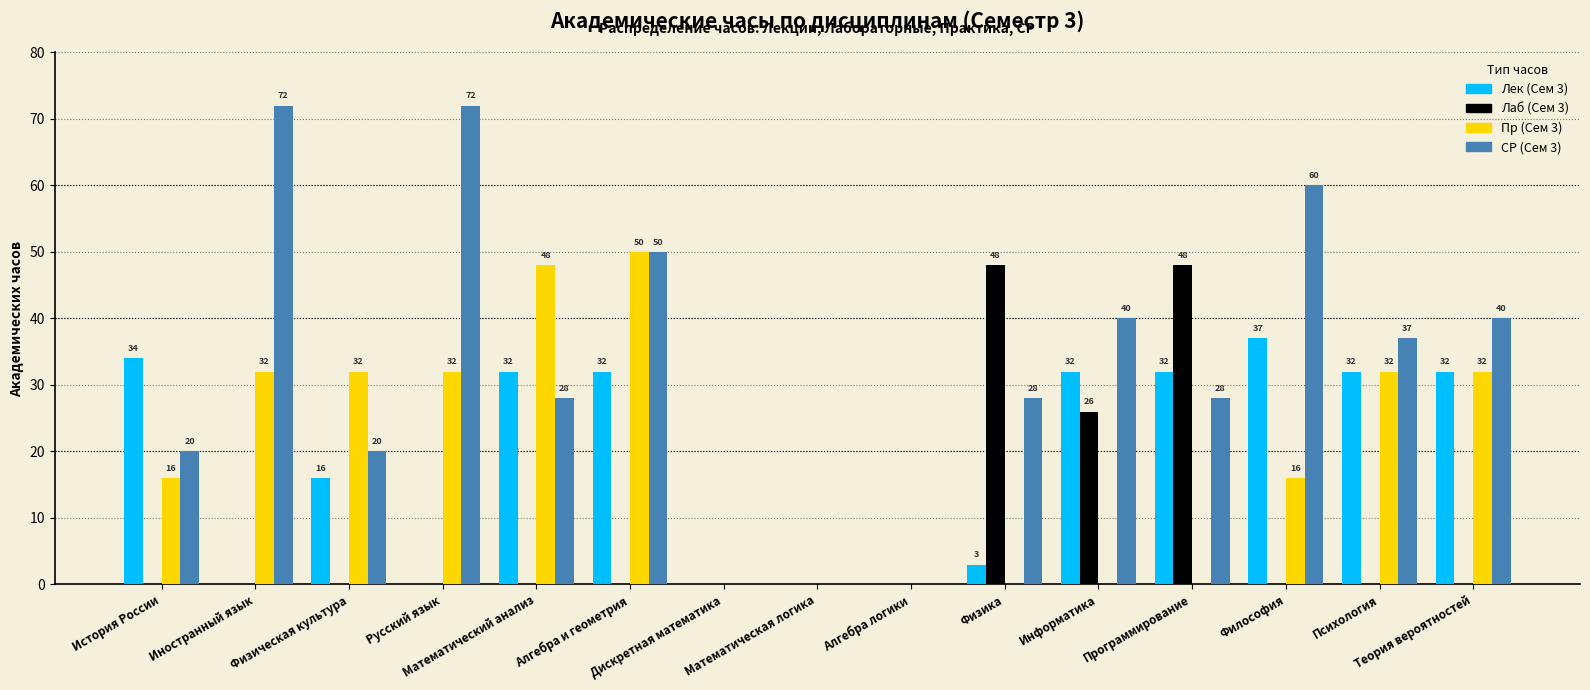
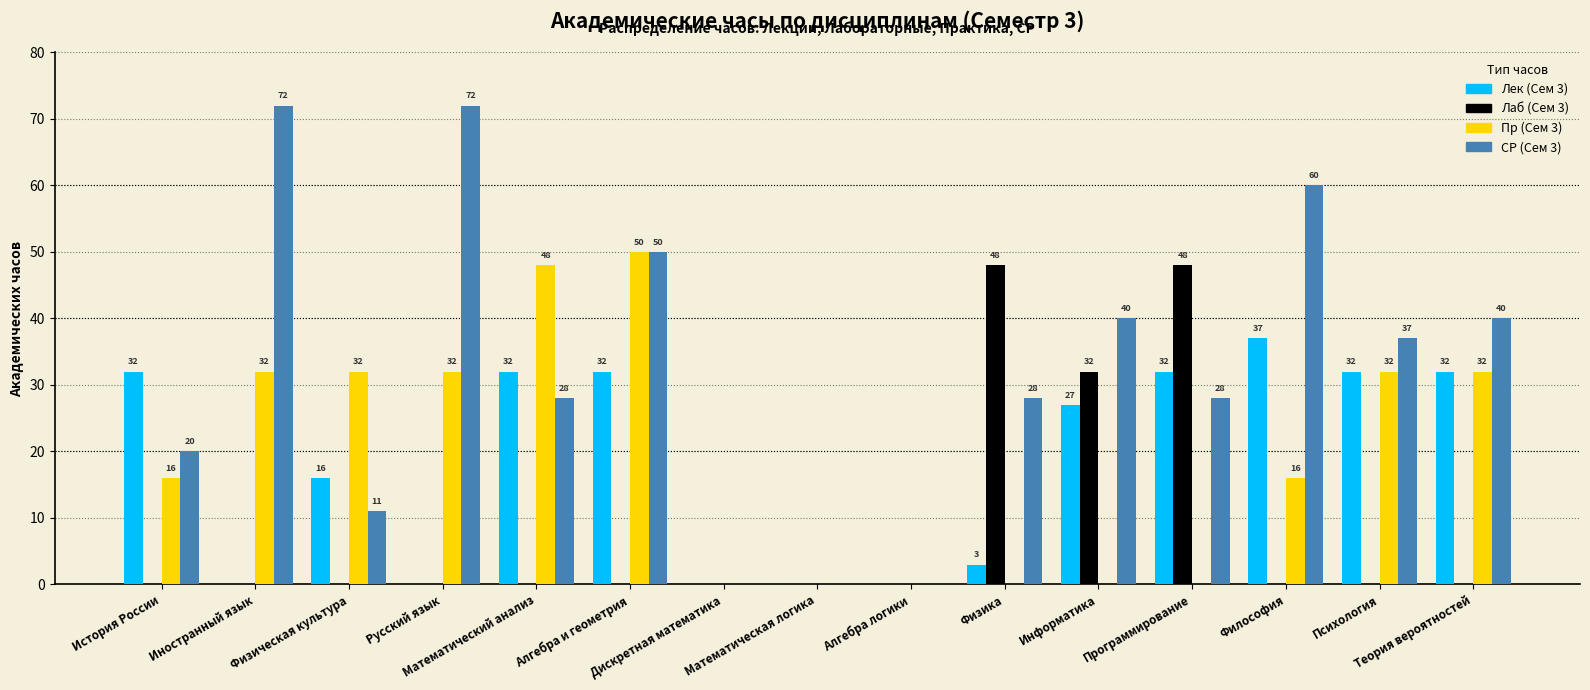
Лек (Сем 3), История России: 34 -> 32
СР (Сем 3), Физическая культура: 20 -> 11
Лек (Сем 3), Информатика: 32 -> 27
Лаб (Сем 3), Информатика: 26 -> 32
